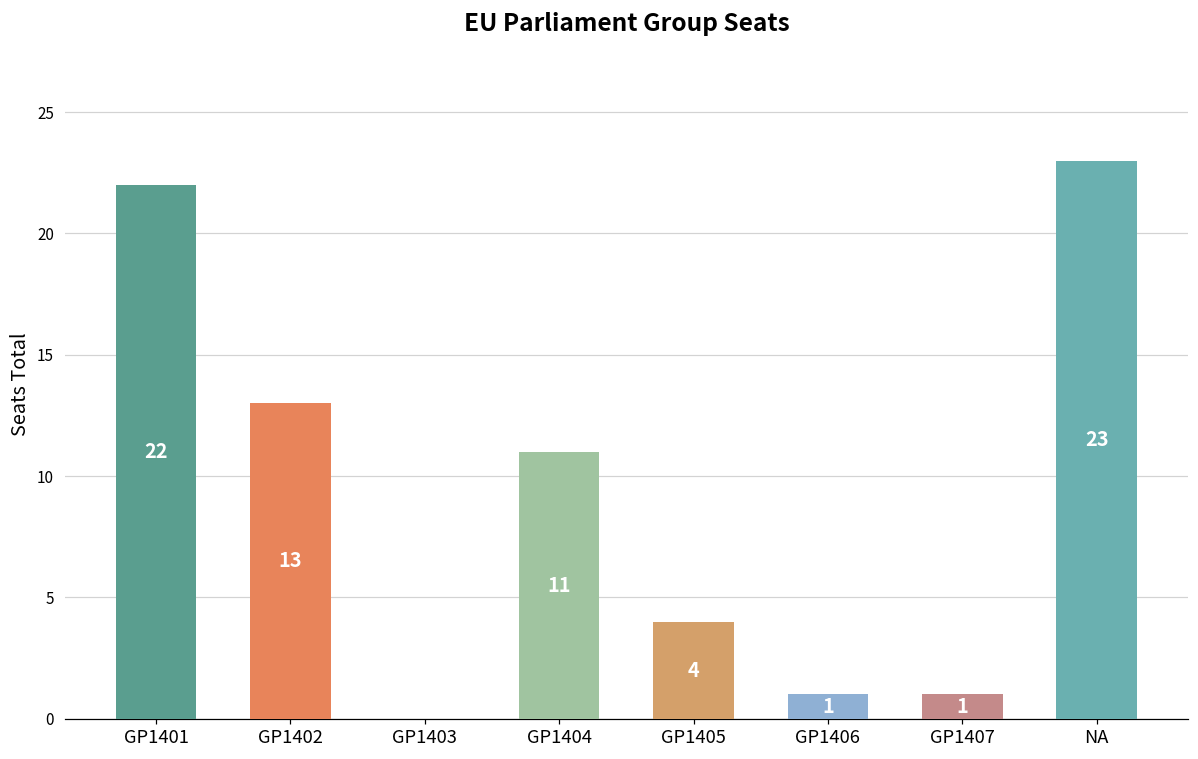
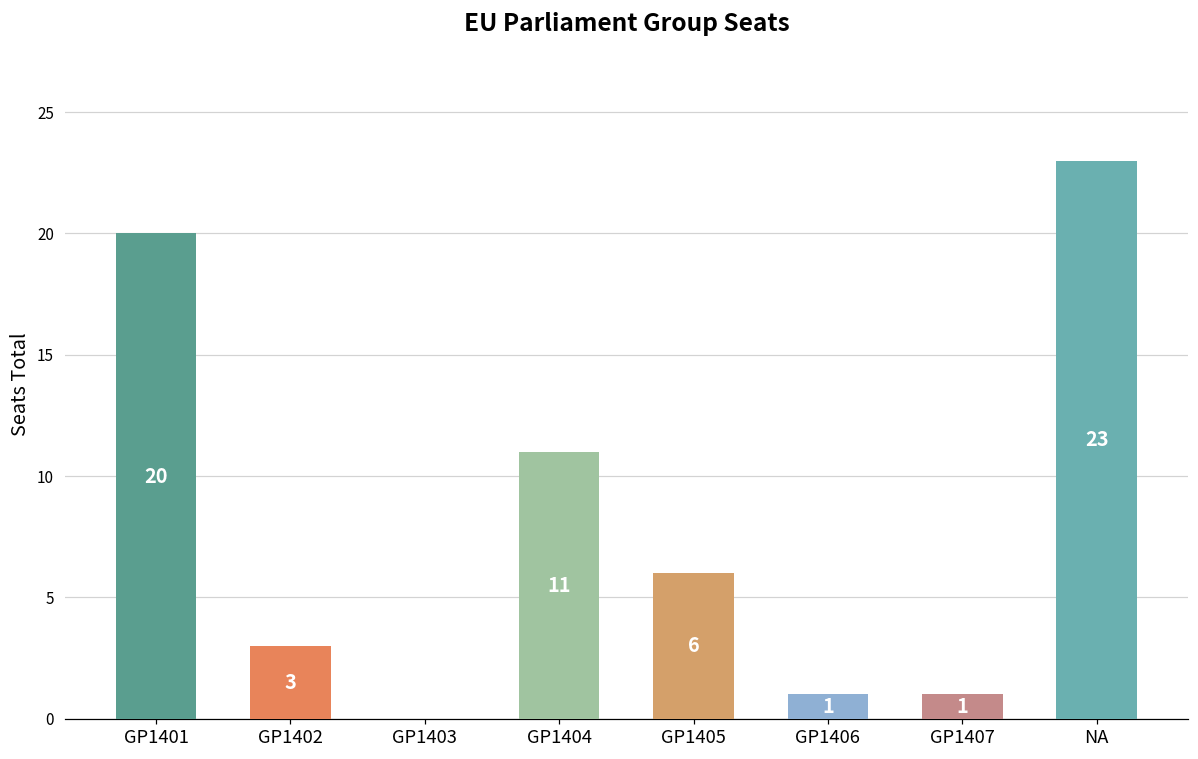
GP1401: 22 -> 20
GP1402: 13 -> 3
GP1405: 4 -> 6
